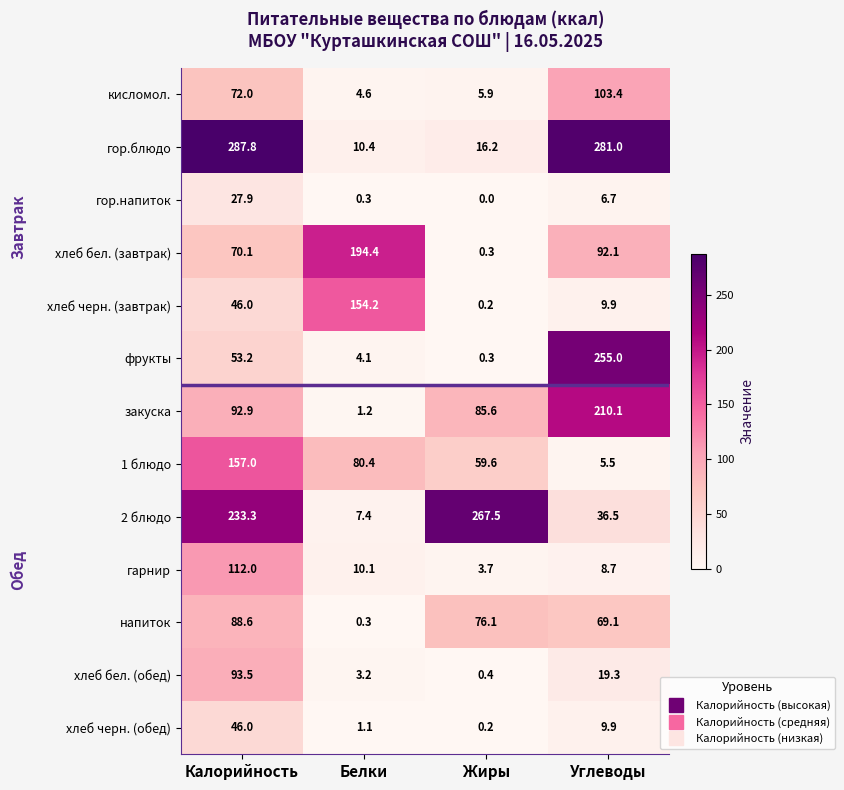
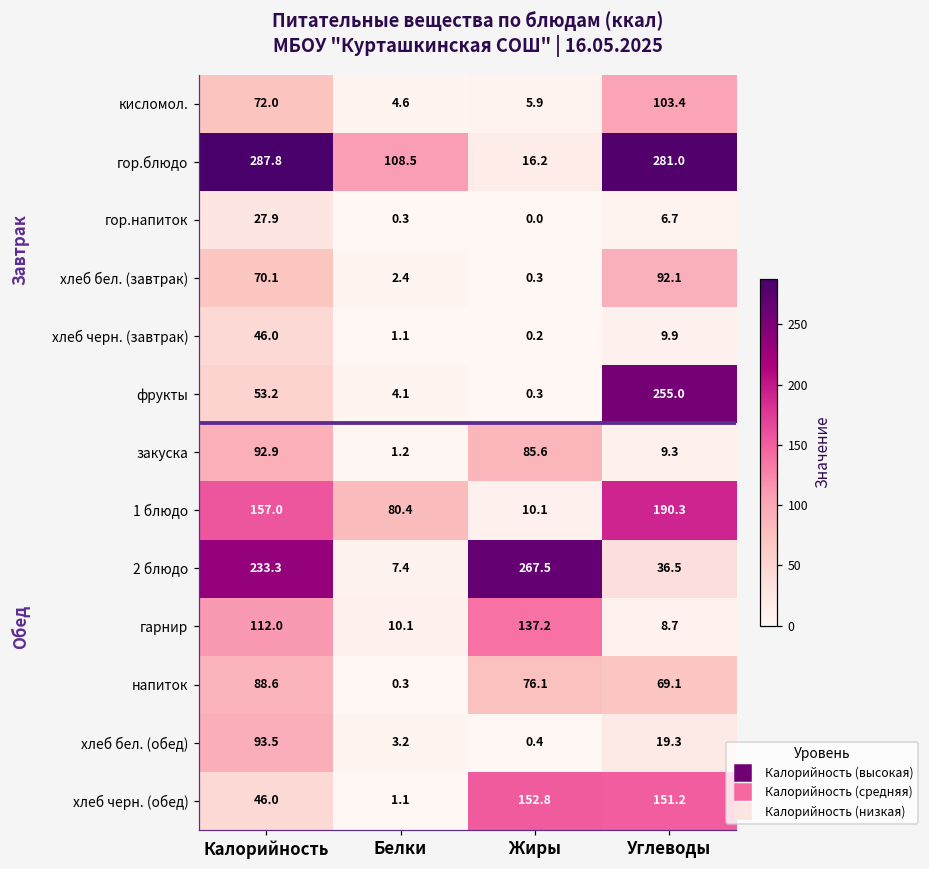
гор.блюдо, Белки: 10.4 -> 108.5
хлеб бел. (завтрак), Белки: 194.4 -> 2.4
хлеб черн. (завтрак), Белки: 154.2 -> 1.1
закуска, Углеводы: 210.1 -> 9.3
1 блюдо, Жиры: 59.6 -> 10.1
1 блюдо, Углеводы: 5.5 -> 190.3
гарнир, Жиры: 3.7 -> 137.2
хлеб черн. (обед), Жиры: 0.2 -> 152.8
хлеб черн. (обед), Углеводы: 9.9 -> 151.2
